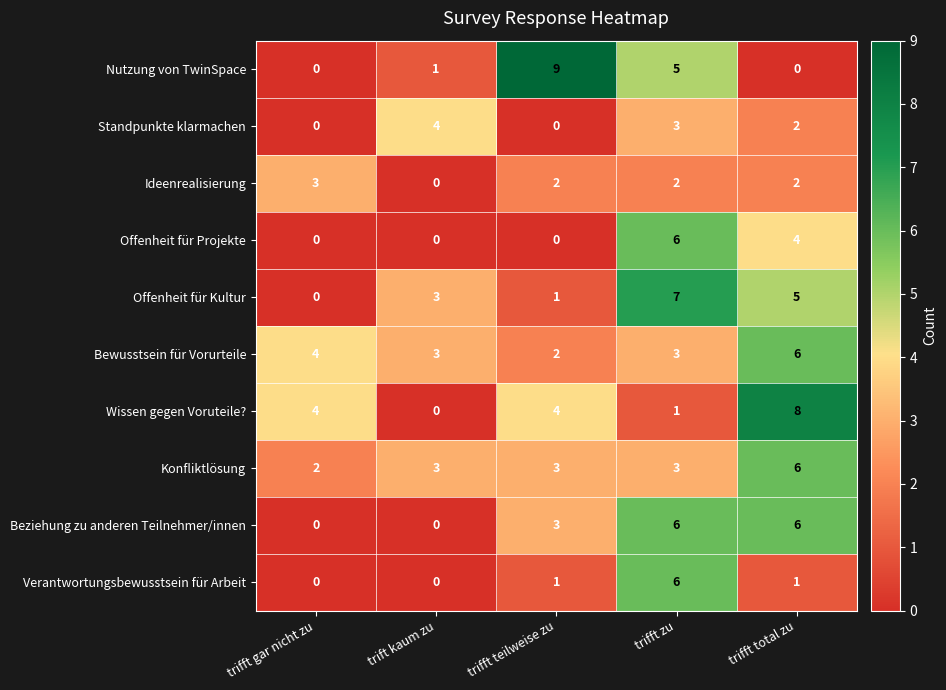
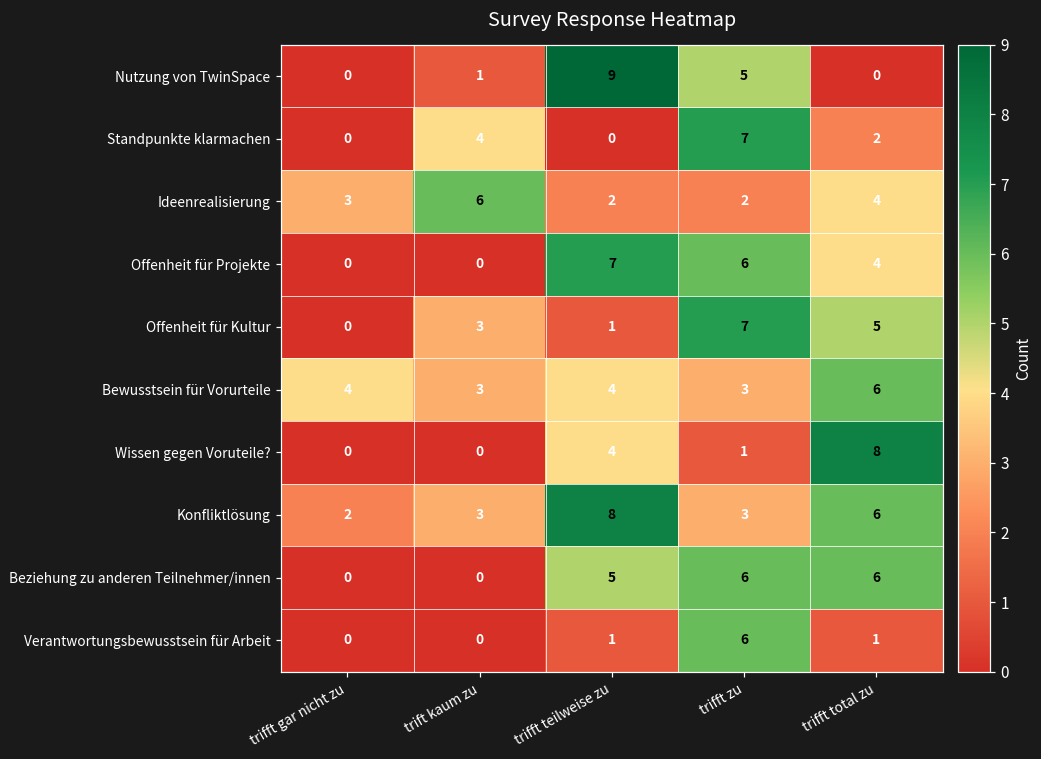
Standpunkte klarmachen, trifft zu: 3 -> 7
Ideenrealisierung, trift kaum zu: 0 -> 6
Ideenrealisierung, trifft total zu: 2 -> 4
Offenheit für Projekte, trifft teilweise zu: 0 -> 7
Bewusstsein für Vorurteile, trifft teilweise zu: 2 -> 4
Wissen gegen Voruteile?, trifft gar nicht zu: 4 -> 0
Konfliktlösung, trifft teilweise zu: 3 -> 8
Beziehung zu anderen Teilnehmer/innen, trifft teilweise zu: 3 -> 5
